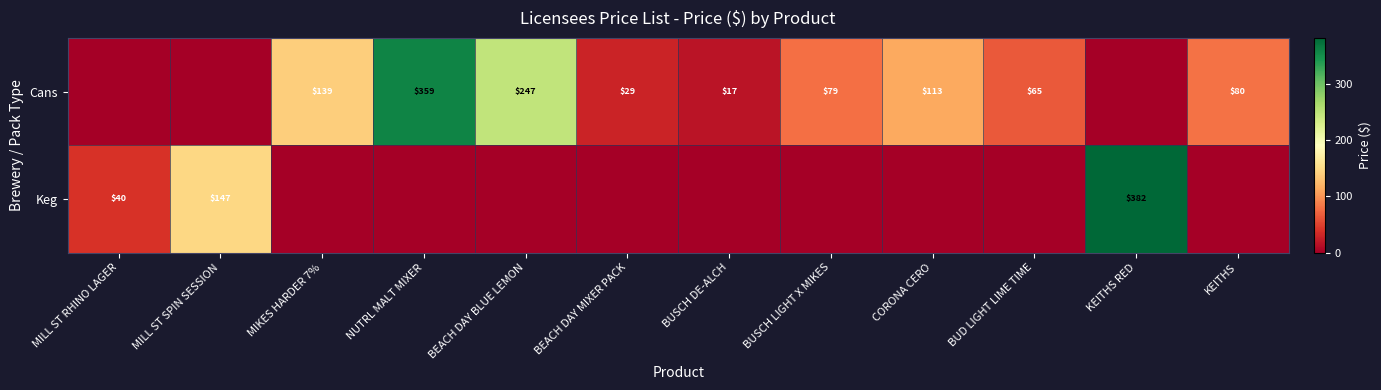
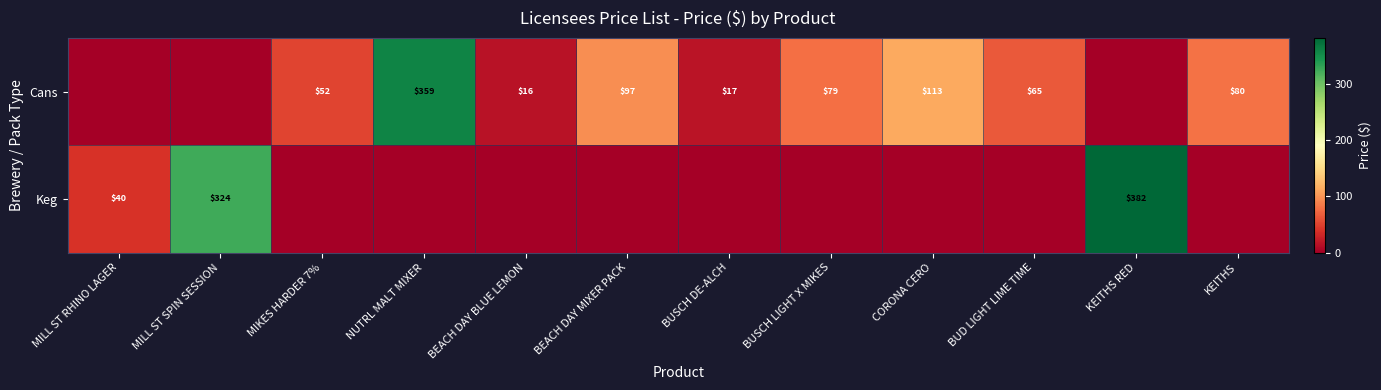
Cans, MIKES HARDER 7%: $139 -> $52
Cans, BEACH DAY BLUE LEMON: $247 -> $16
Cans, BEACH DAY MIXER PACK: $29 -> $97
Keg, MILL ST SPIN SESSION: $147 -> $324
